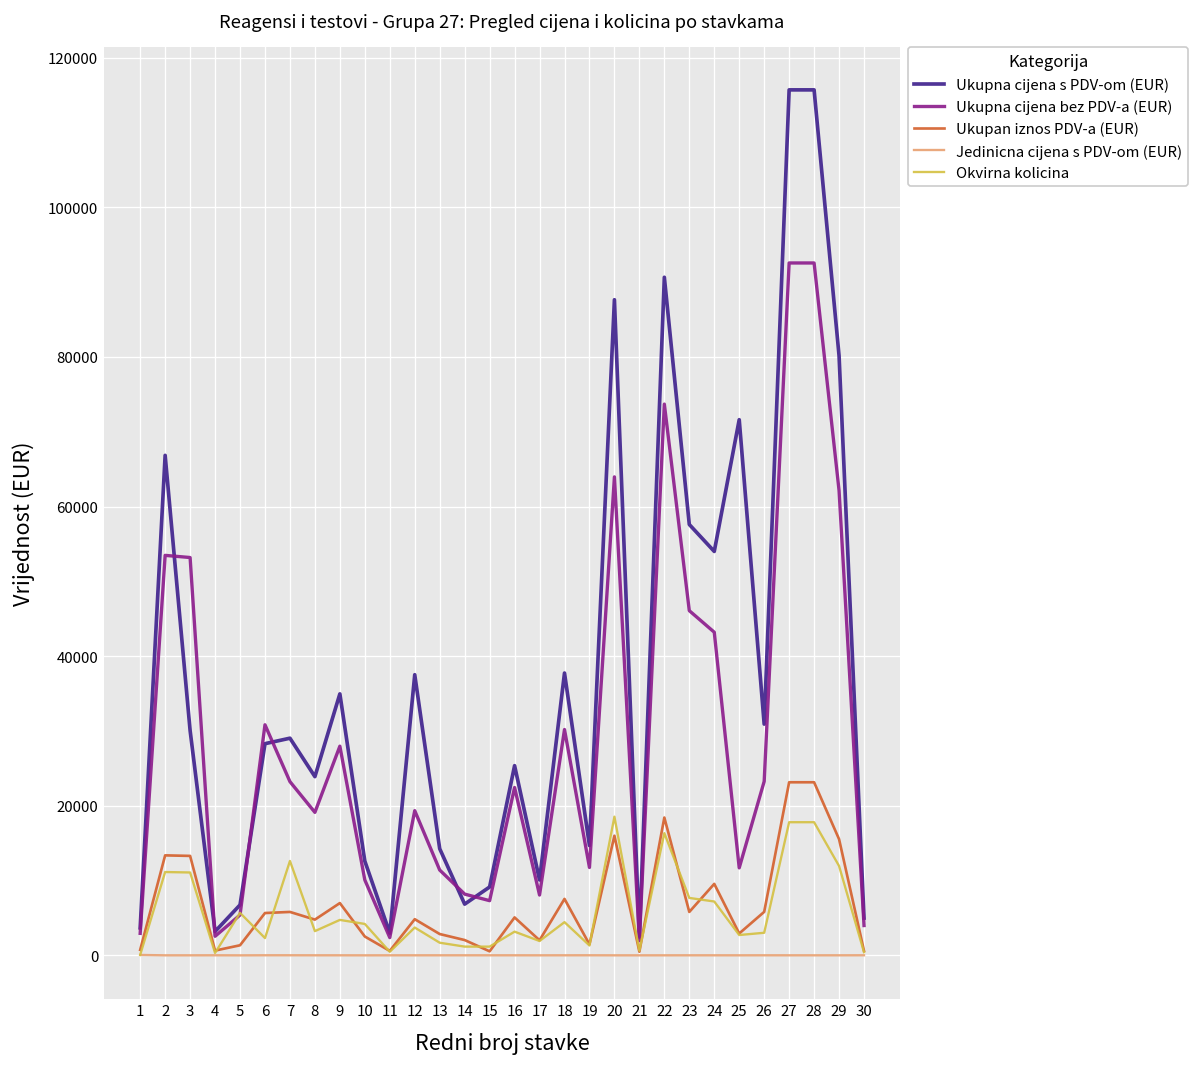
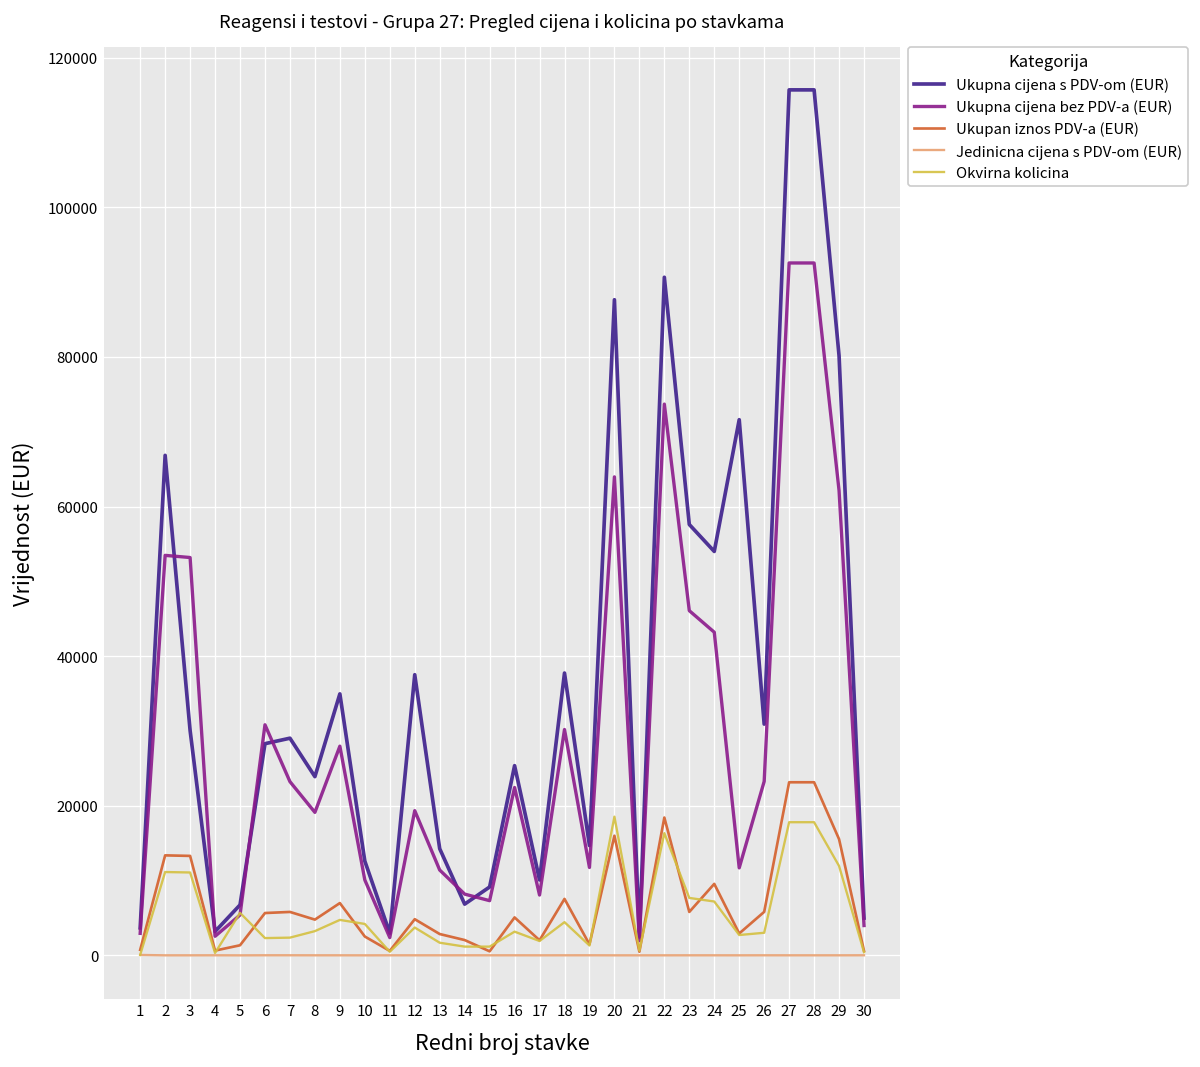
Okvirna kolicina, 7: 13000 -> 2000
